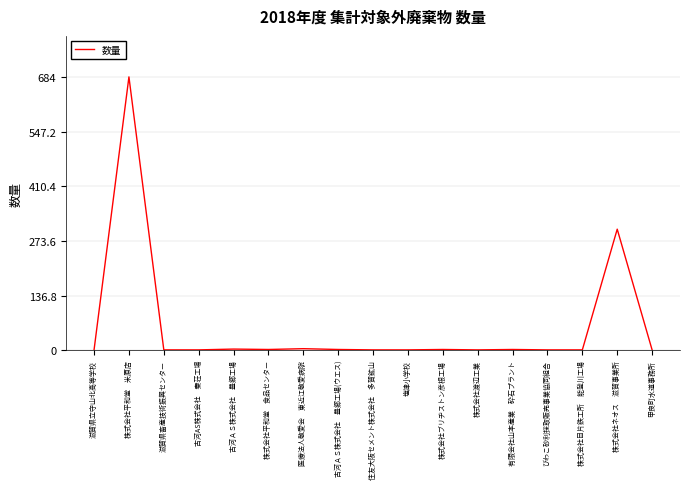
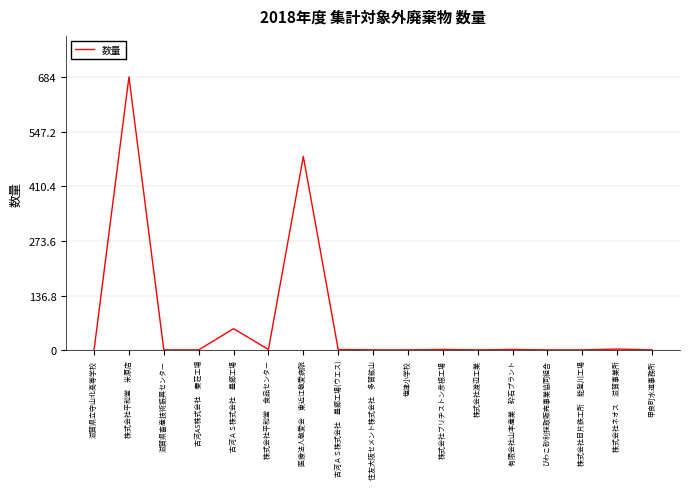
古河ＡＳ株式会社 豊郷工場: 0 -> 50
医療法人敬愛会 東近江敬愛病院: 0 -> 490
株式会社ネオス 滋賀事業所: 300 -> 0
